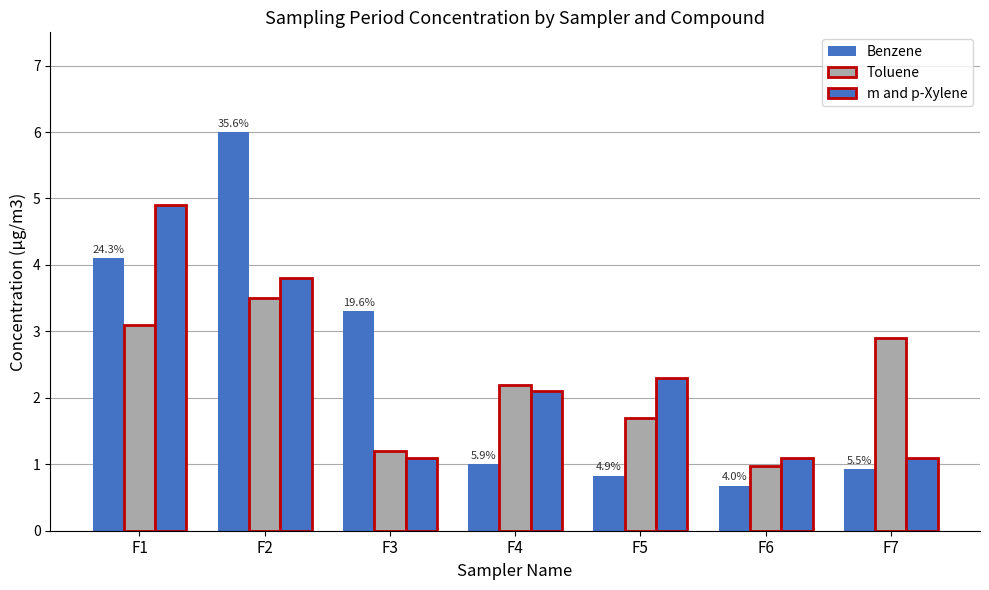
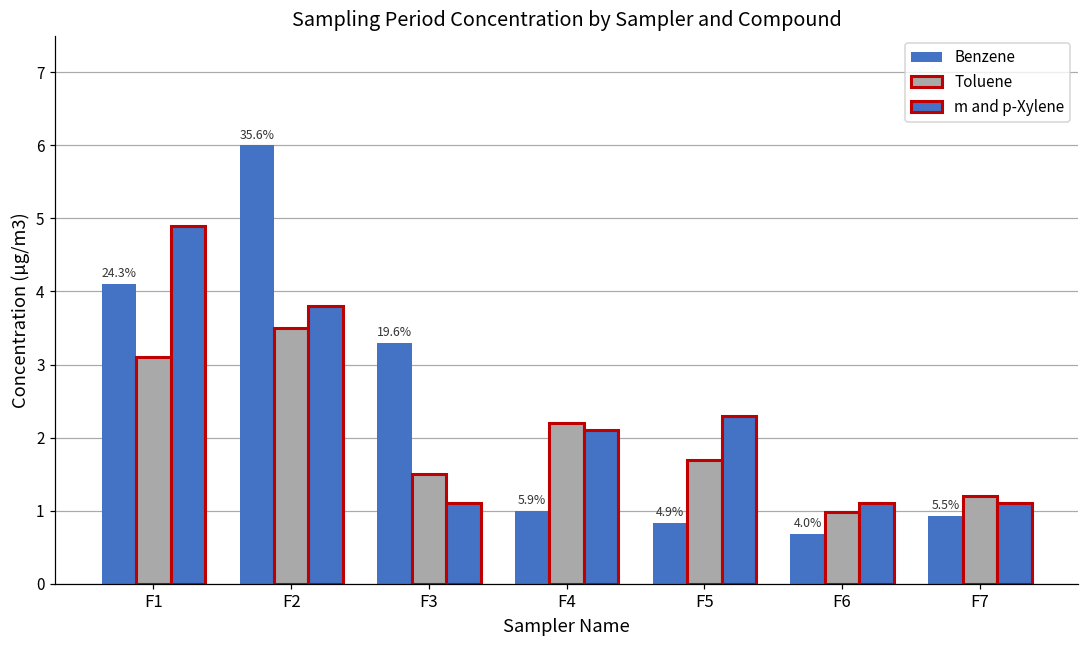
Toluene, F3: 1.2 -> 1.5
Toluene, F7: 2.9 -> 1.2
